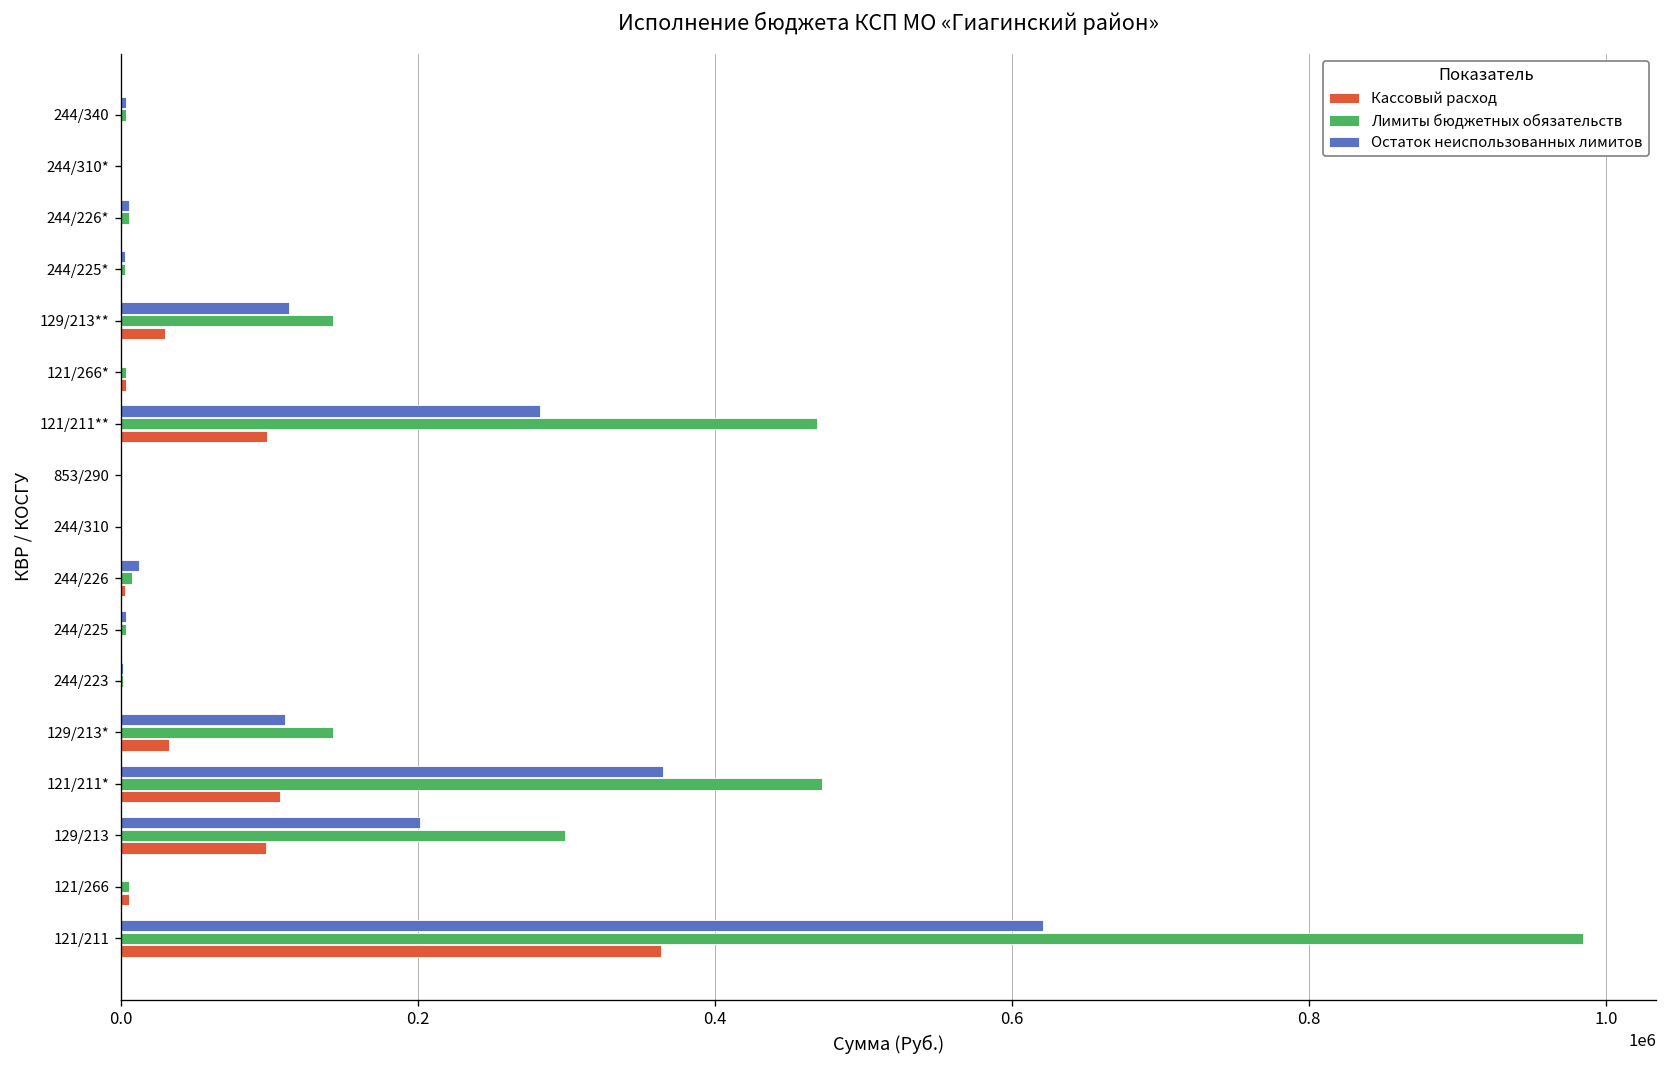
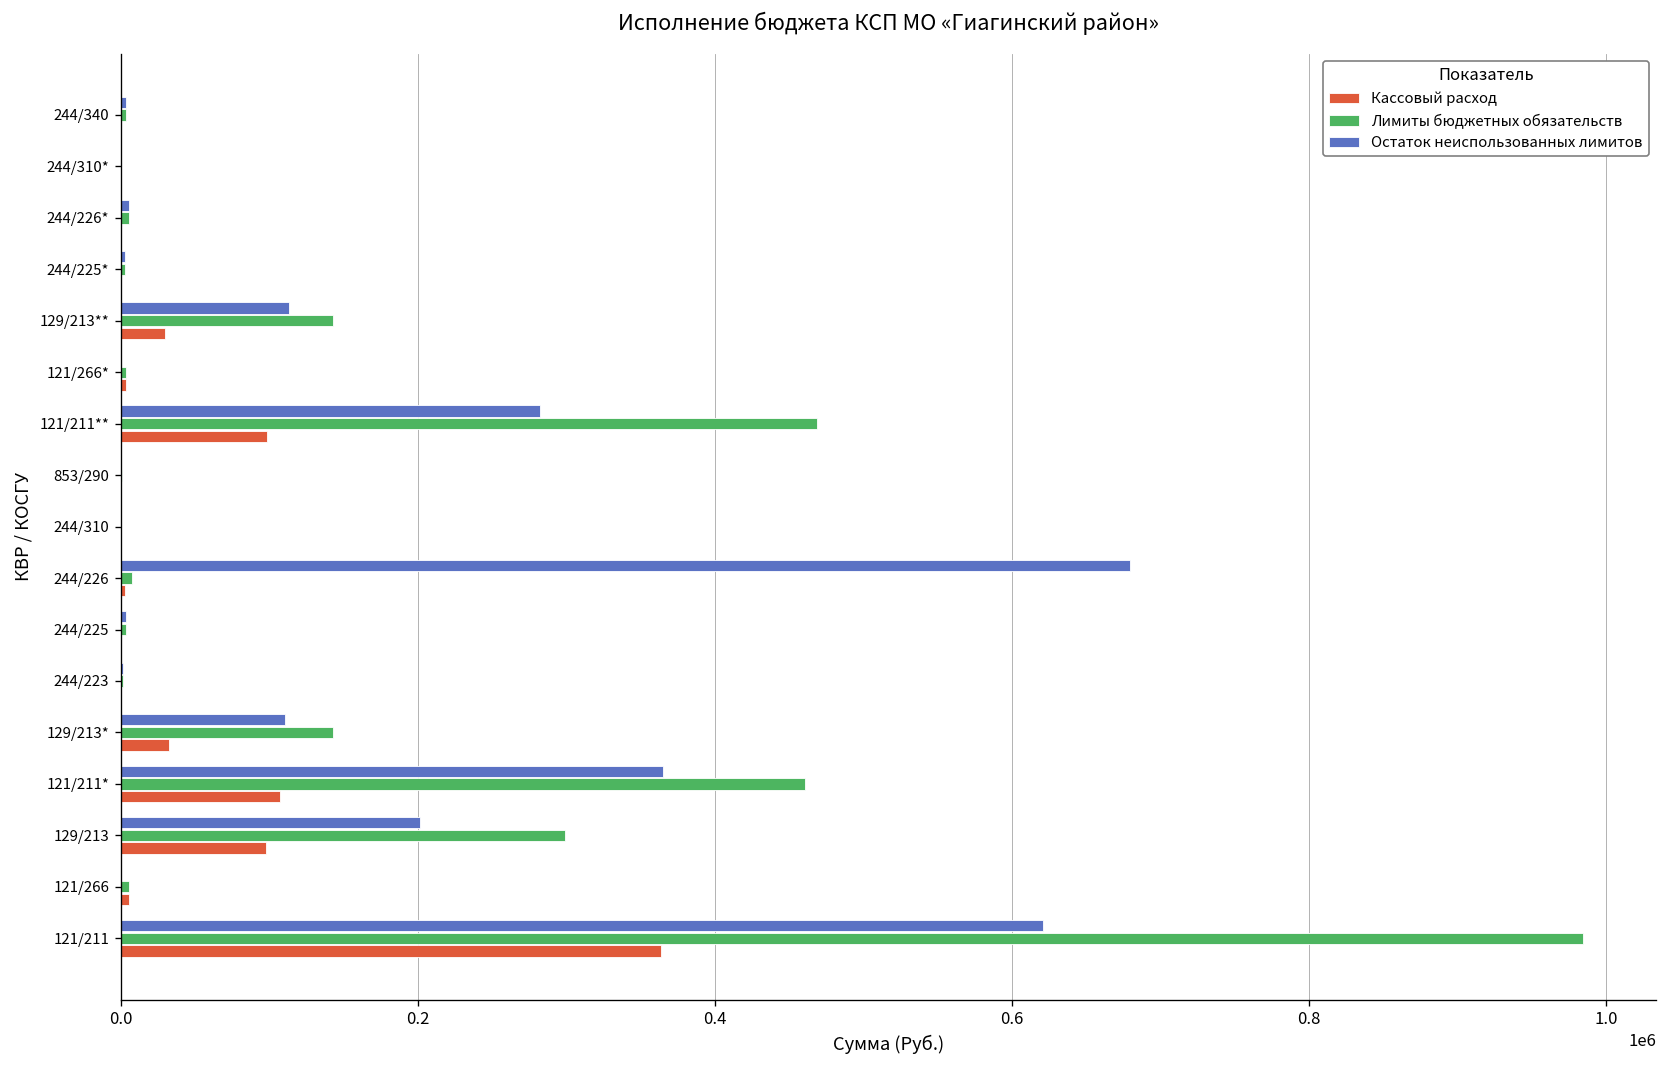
Остаток неиспользованных лимитов, 244/226: 12000 -> 679000
Лимиты бюджетных обязательств, 121/211*: 472000 -> 460000
